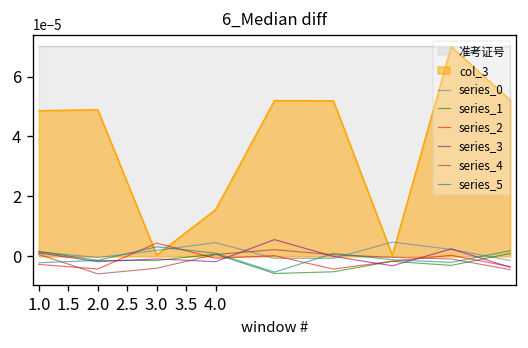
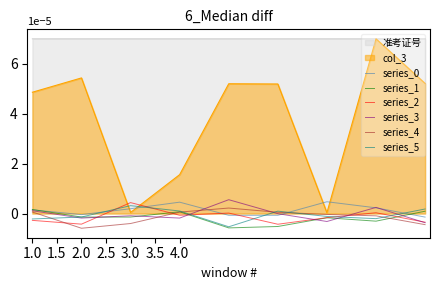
col_3, 2.0: 0.000049 -> 0.000054
